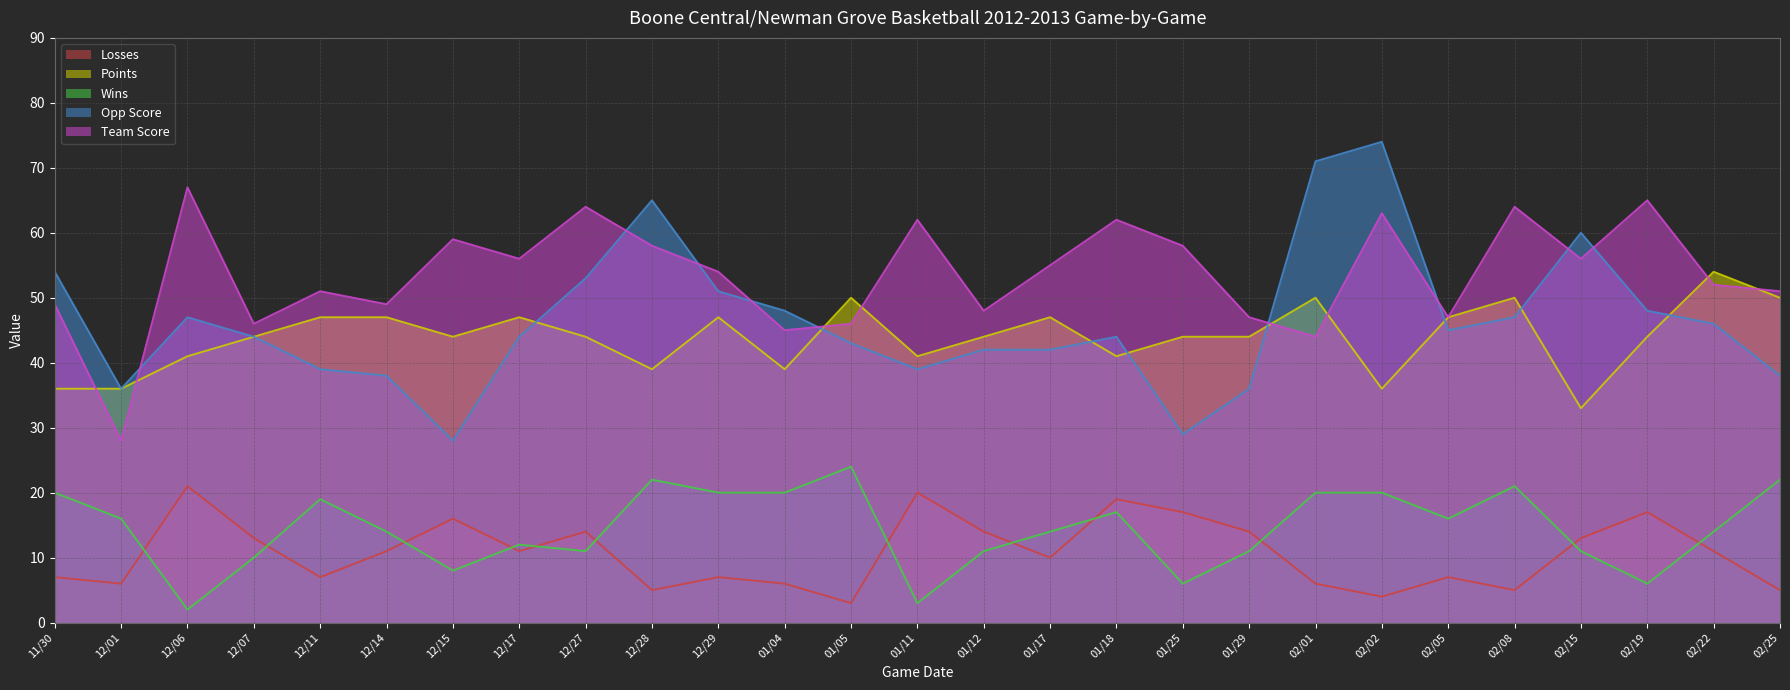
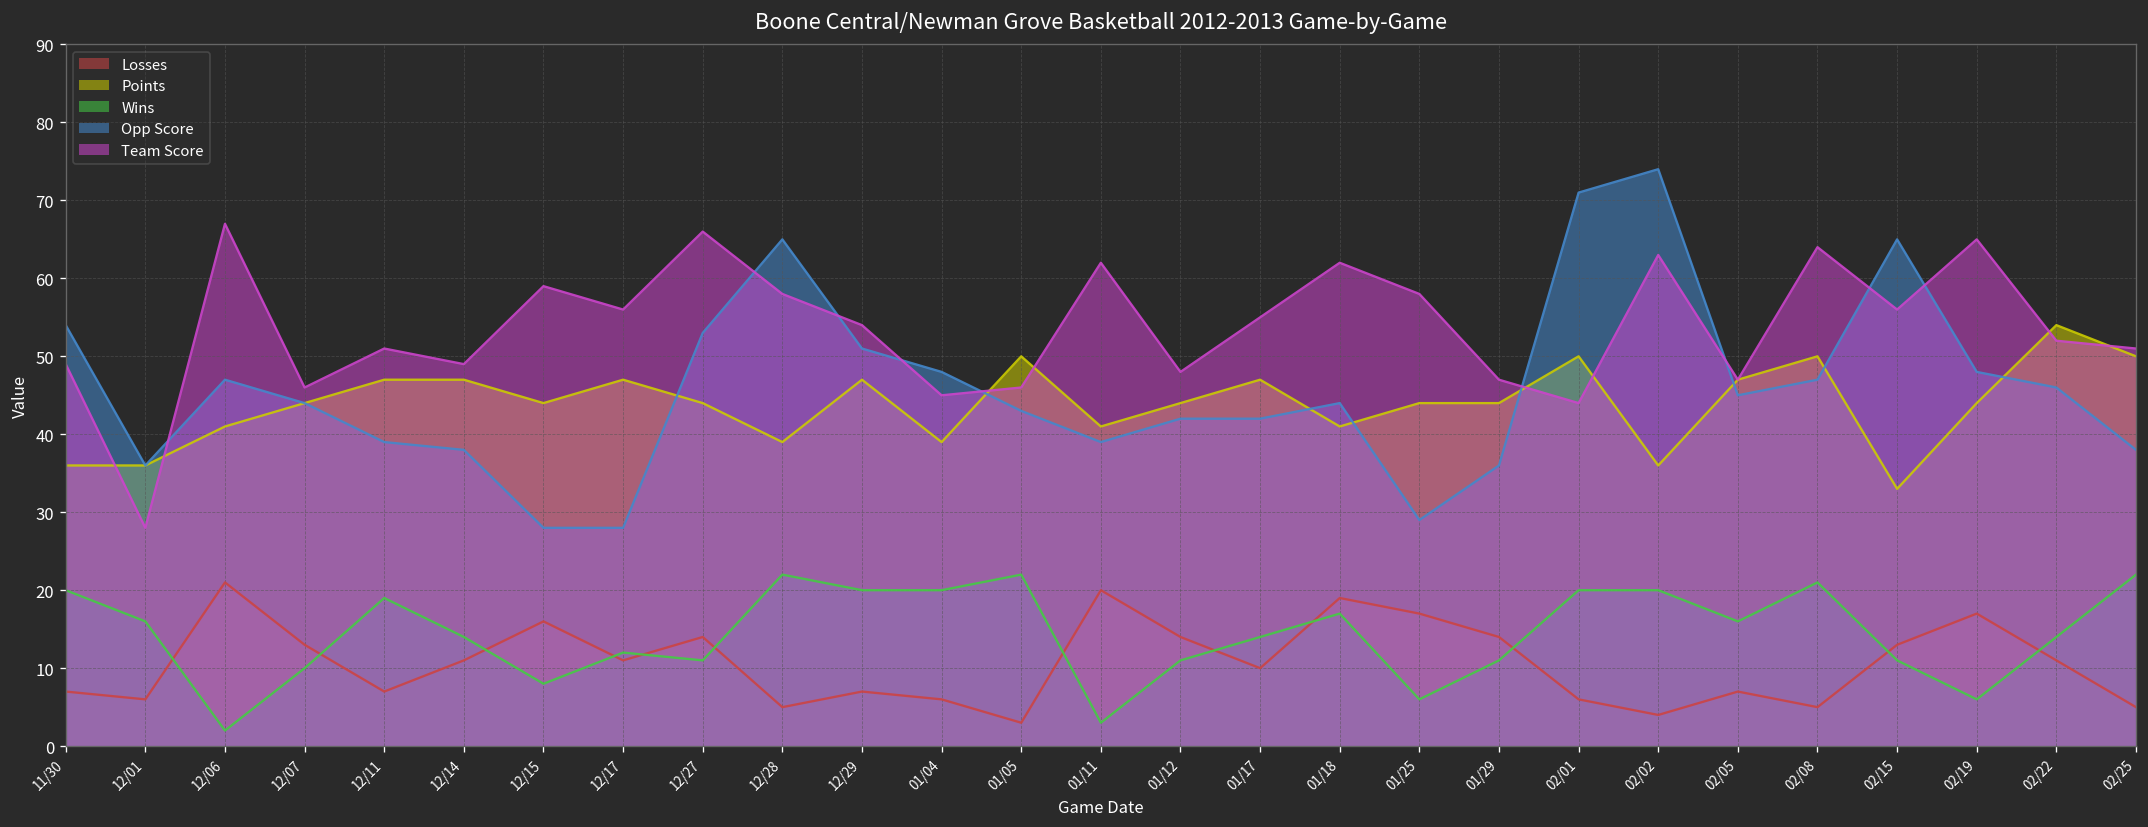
Opp Score, 12/17: 44 -> 28
Team Score, 12/27: 64 -> 66
Wins, 01/05: 24 -> 22
Opp Score, 02/15: 60 -> 65
